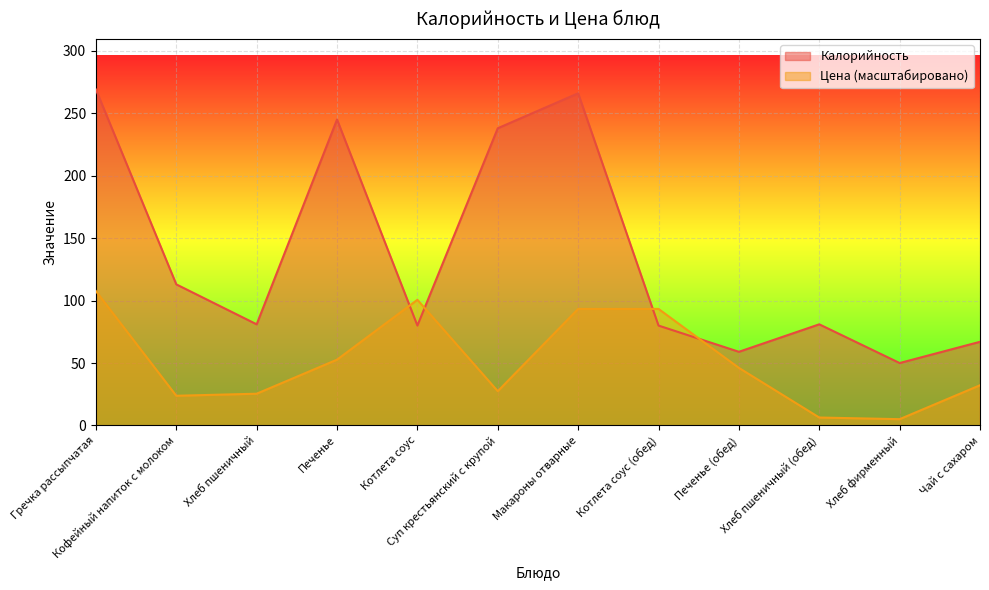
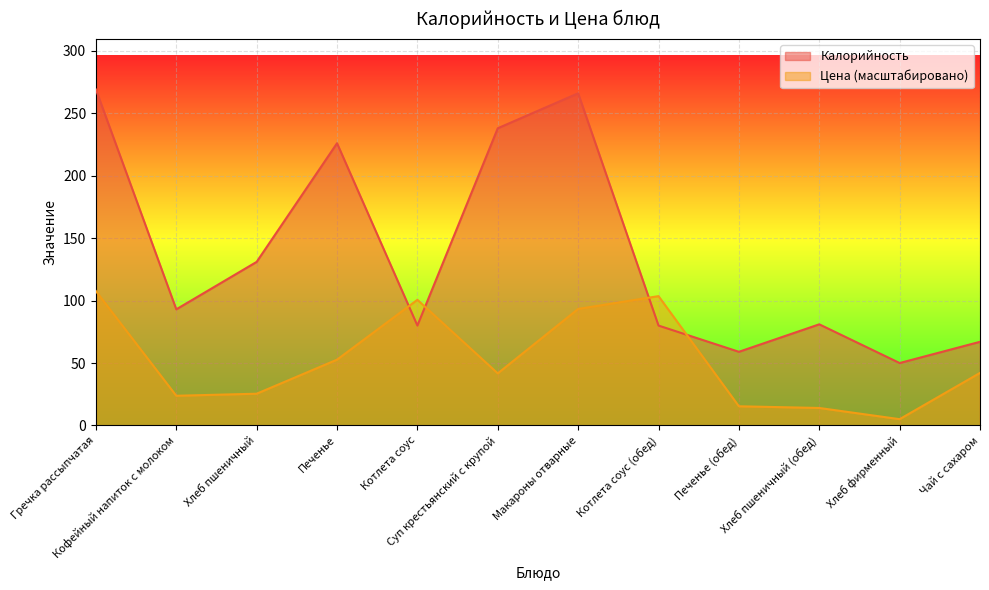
Калорийность, Кофейный напиток с молоком: 113 -> 93
Калорийность, Хлеб пшеничный: 81 -> 131
Калорийность, Печенье: 245 -> 226
Цена (масштабировано), Суп крестьянский с крупой: 27 -> 42
Цена (масштабировано), Котлета соус (обед): 93 -> 104
Цена (масштабировано), Печенье (обед): 46 -> 15
Цена (масштабировано), Хлеб пшеничный (обед): 6 -> 14
Цена (масштабировано), Чай с сахаром: 32 -> 42
